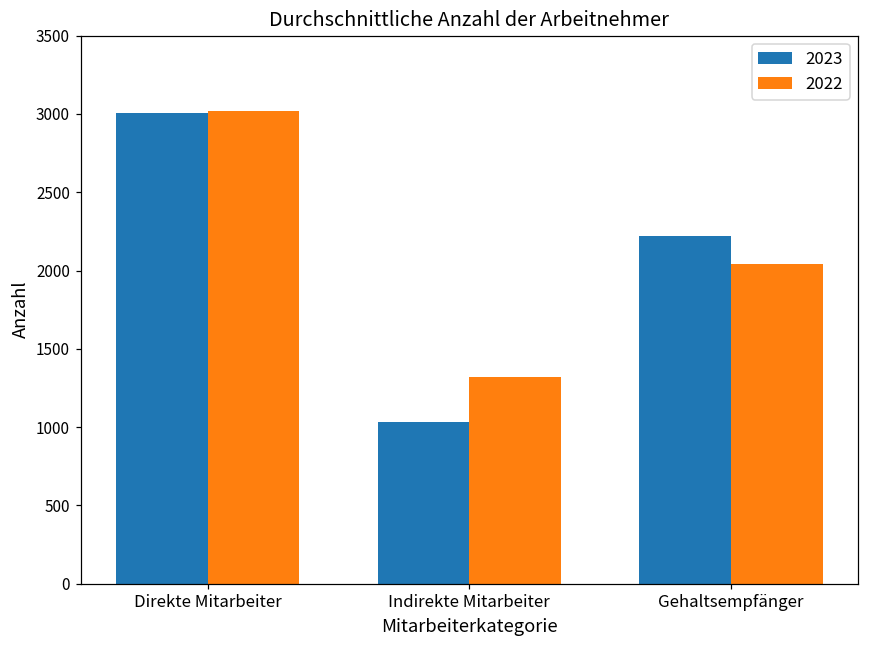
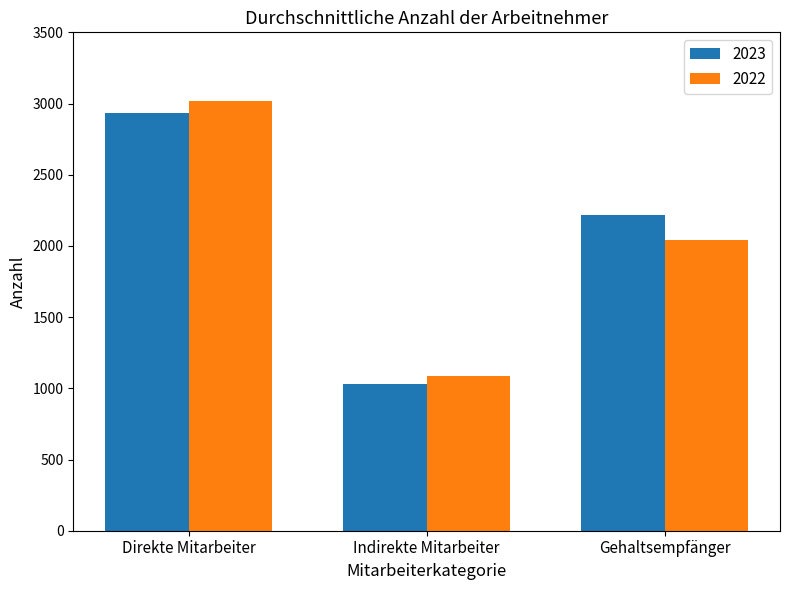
2023, Direkte Mitarbeiter: 3000 -> 2930
2022, Indirekte Mitarbeiter: 1320 -> 1090
